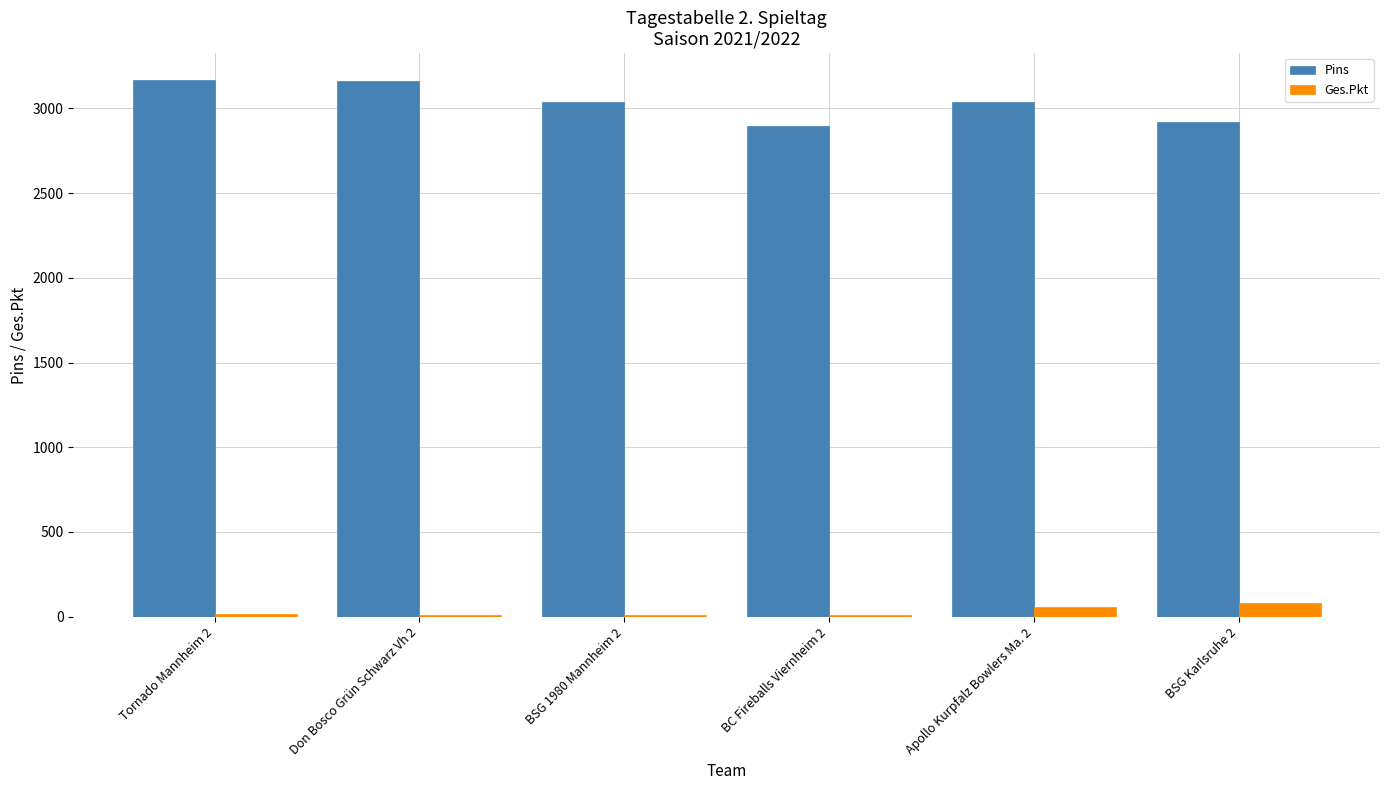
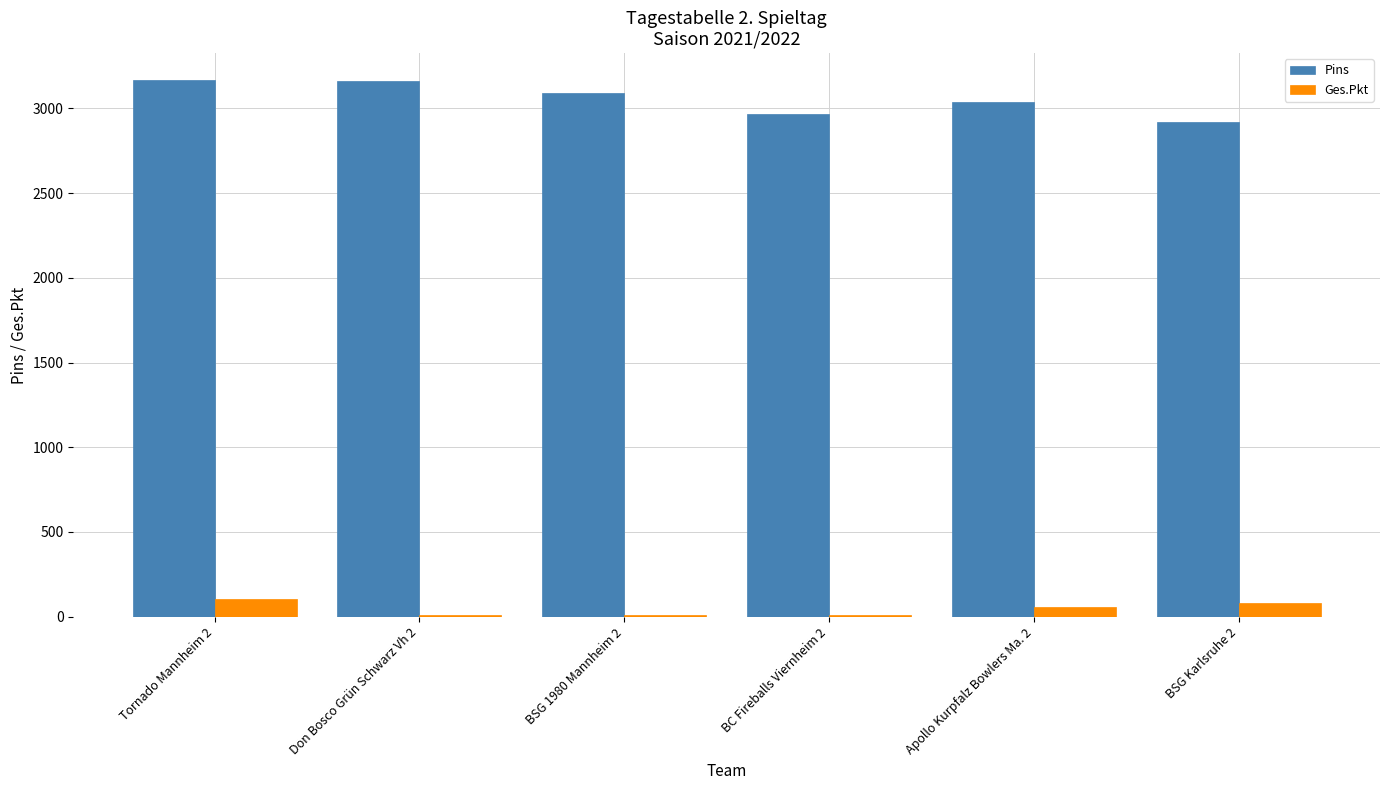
Ges.Pkt, Tornado Mannheim 2: 20 -> 110
Pins, BSG 1980 Mannheim 2: 3040 -> 3090
Pins, BC Fireballs Viernheim 2: 2890 -> 2970
